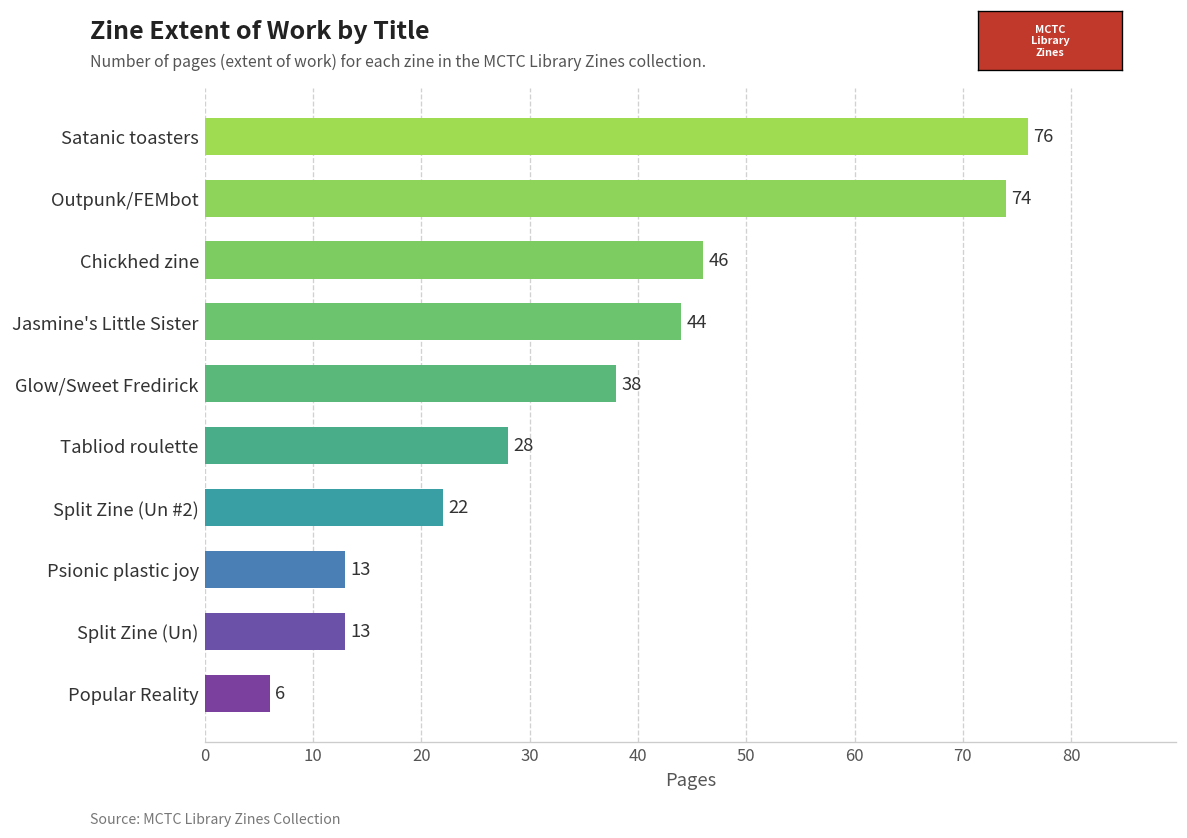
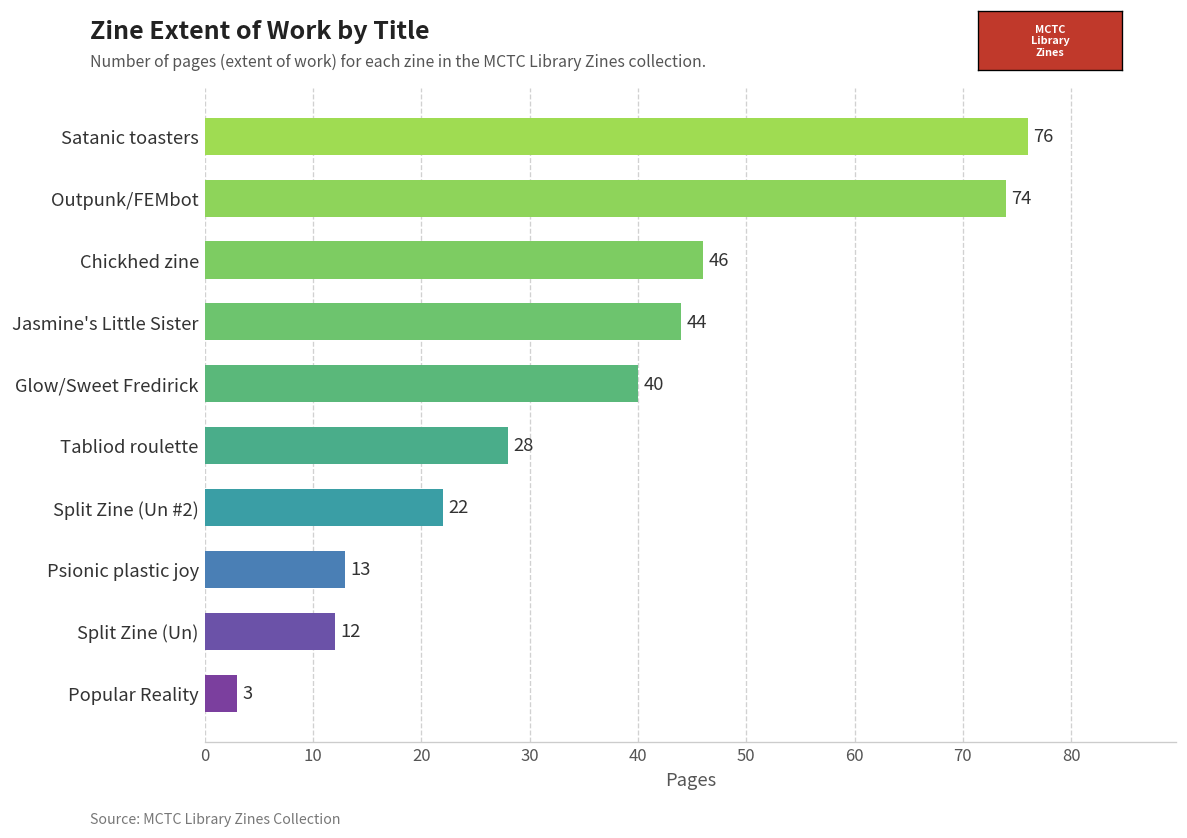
Glow/Sweet Fredirick: 38 -> 40
Split Zine (Un): 13 -> 12
Popular Reality: 6 -> 3
